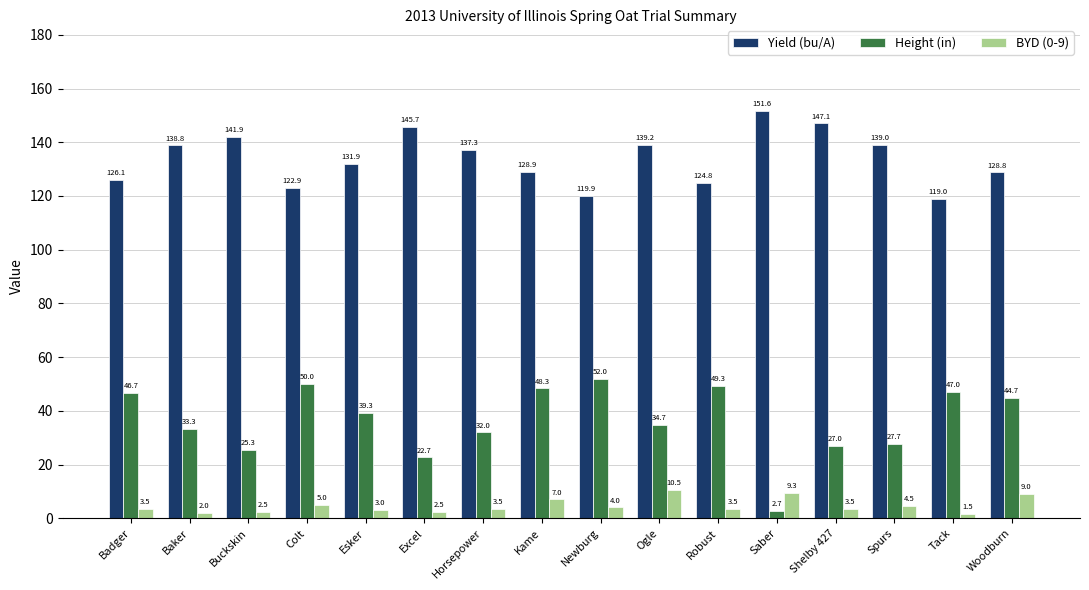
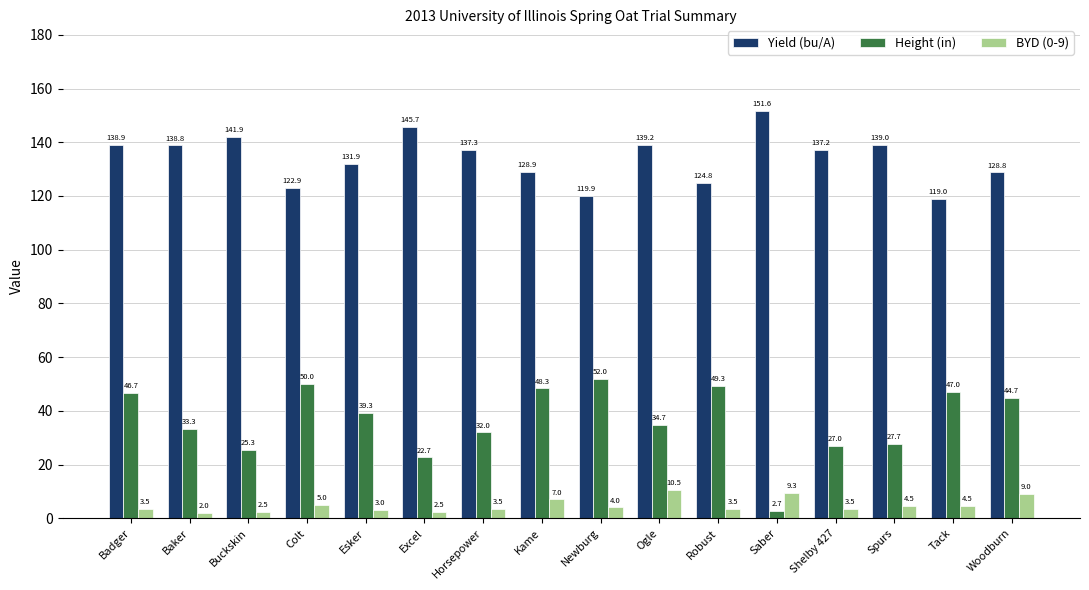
Yield (bu/A), Badger: 126.1 -> 138.9
Yield (bu/A), Shelby 427: 147.1 -> 137.2
BYD (0-9), Tack: 1.5 -> 4.5
